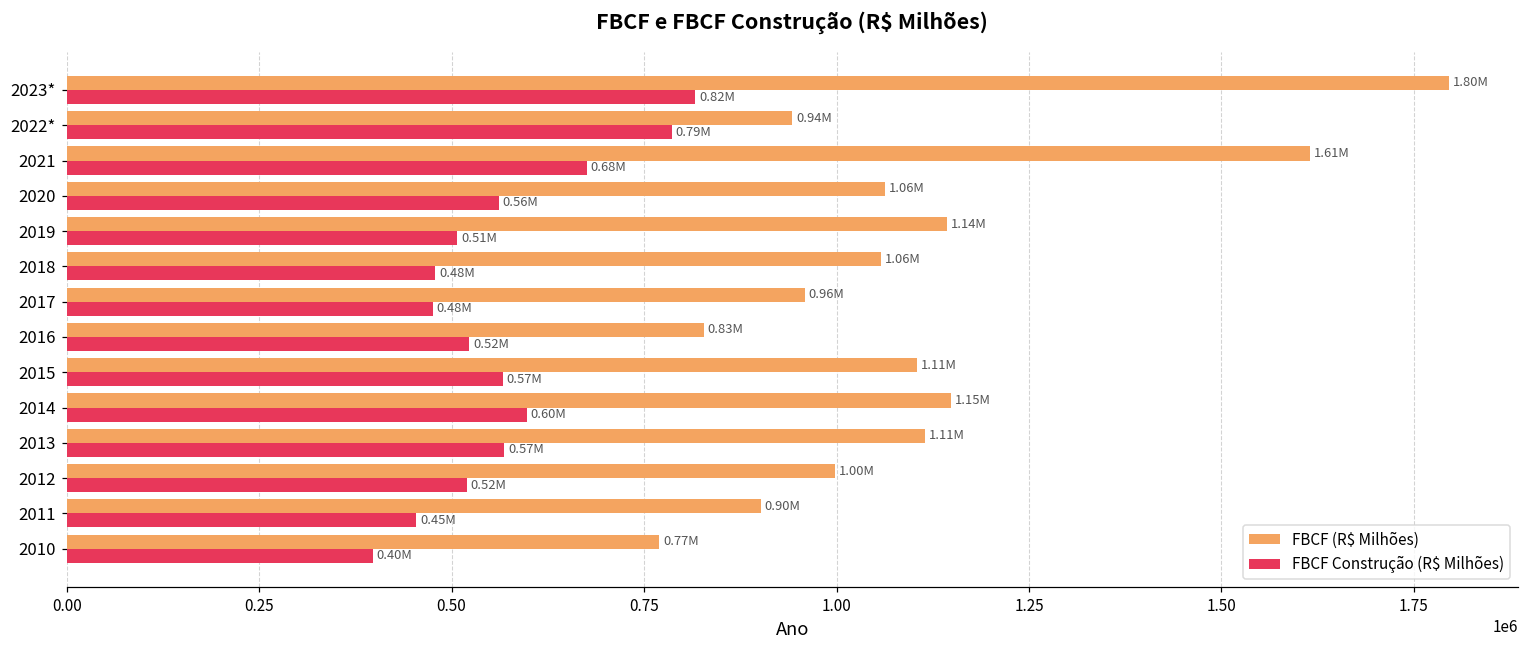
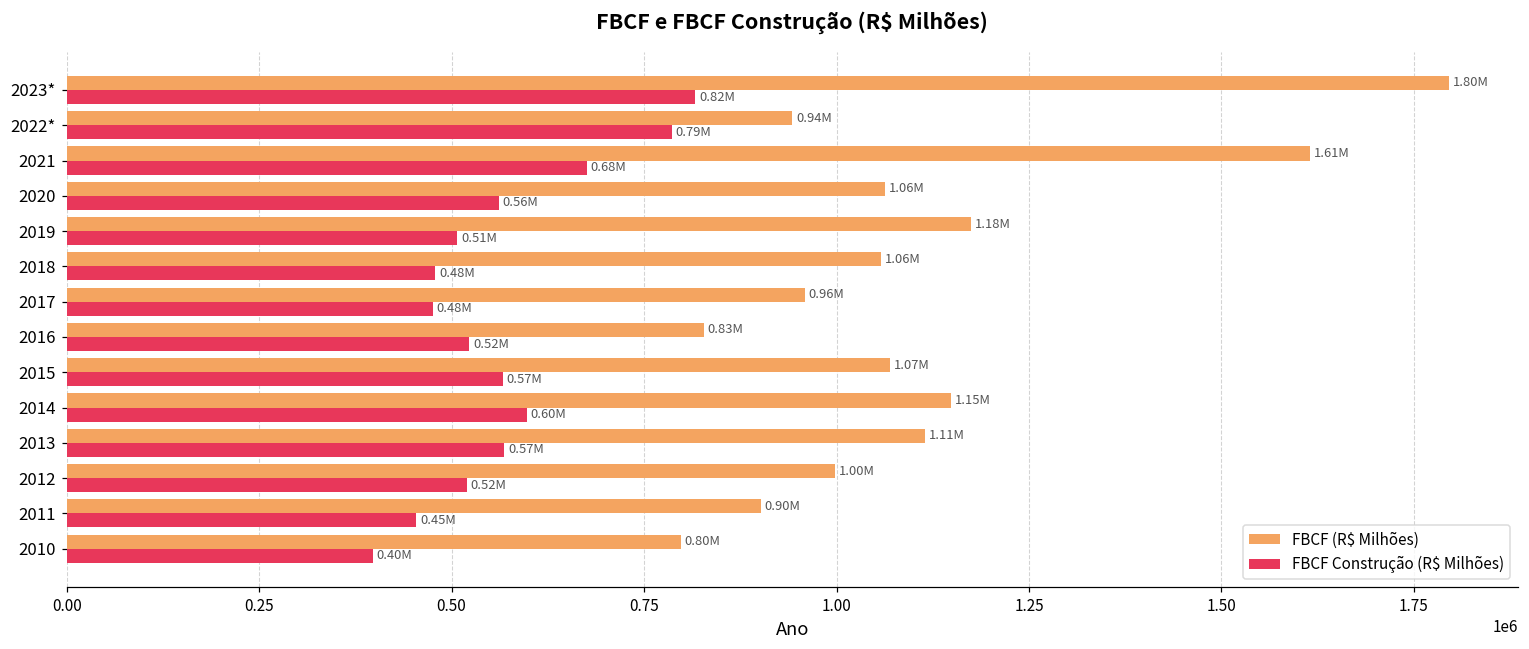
FBCF (R$ Milhões), 2019: 1.14M -> 1.18M
FBCF (R$ Milhões), 2015: 1.11M -> 1.07M
FBCF (R$ Milhões), 2010: 0.77M -> 0.80M
